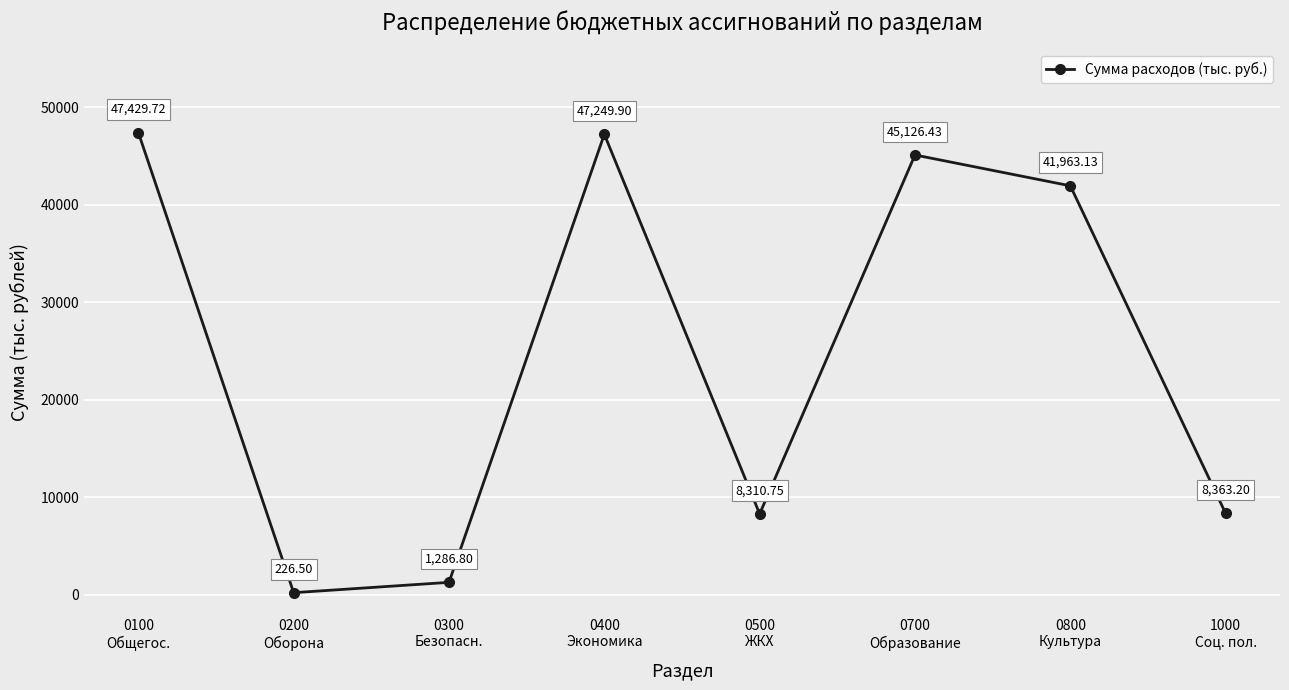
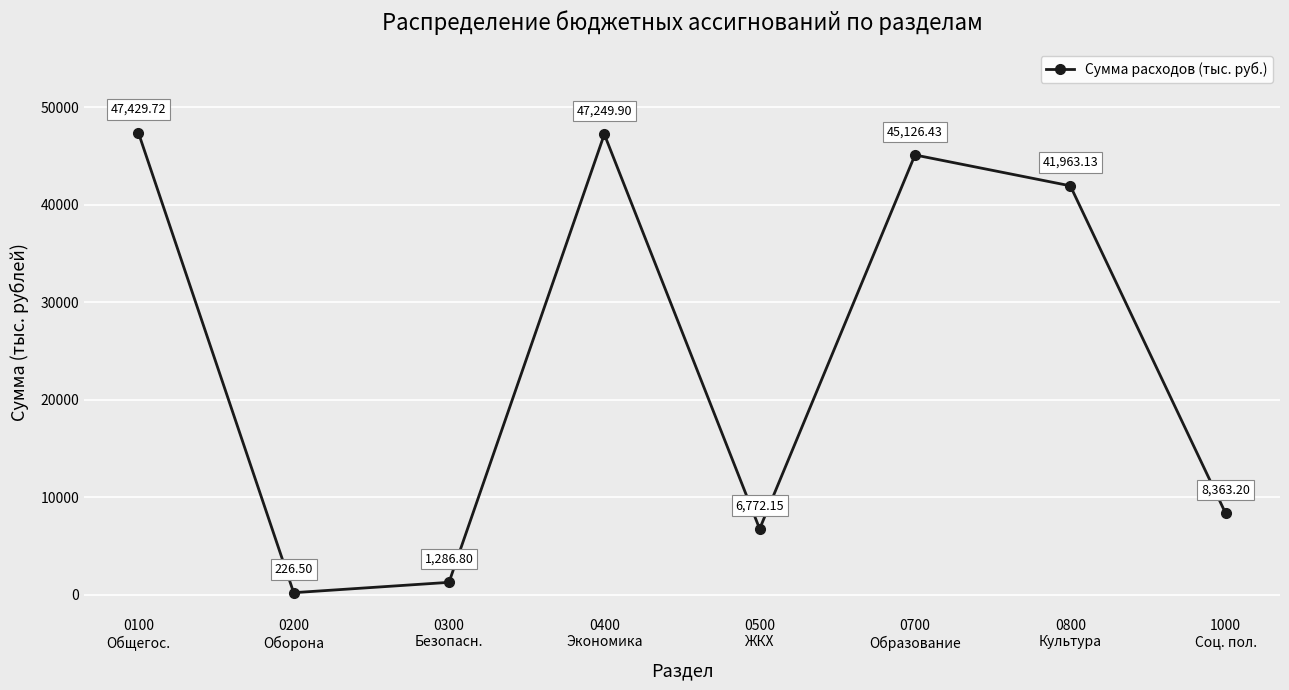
0500 ЖКХ: 8,310.75 -> 6,772.15
